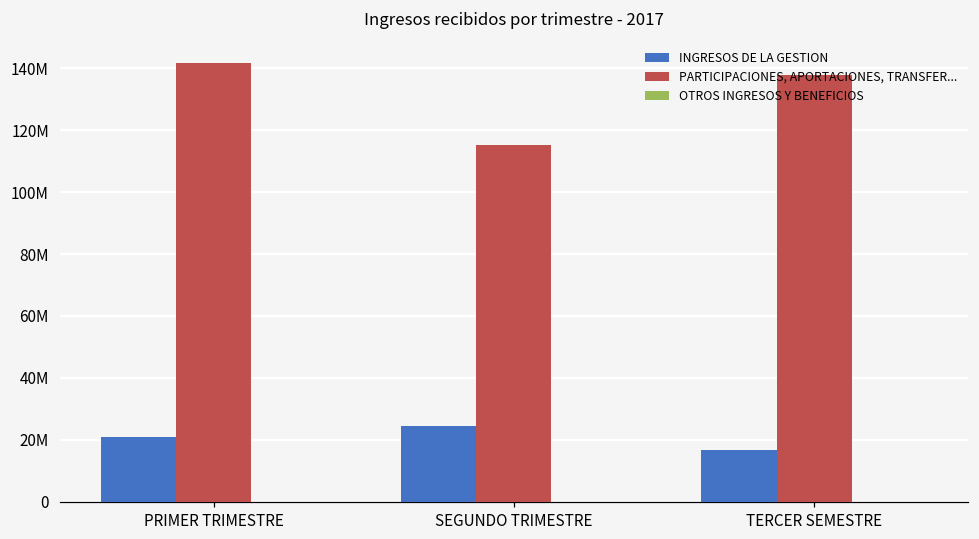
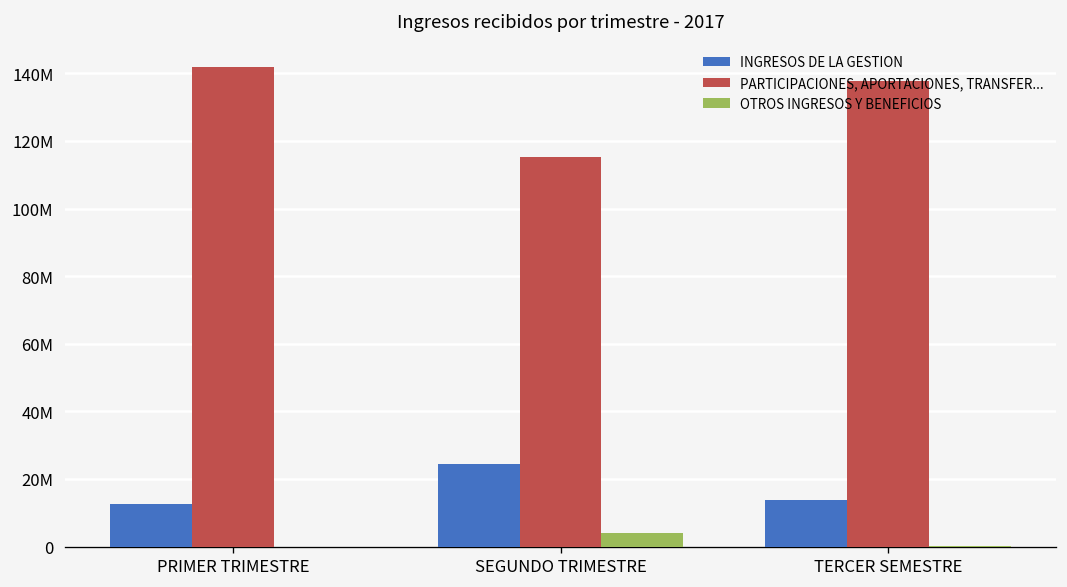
INGRESOS DE LA GESTION, PRIMER TRIMESTRE: 21000000 -> 13000000
OTROS INGRESOS Y BENEFICIOS, SEGUNDO TRIMESTRE: 0 -> 4000000
INGRESOS DE LA GESTION, TERCER SEMESTRE: 17000000 -> 14000000
